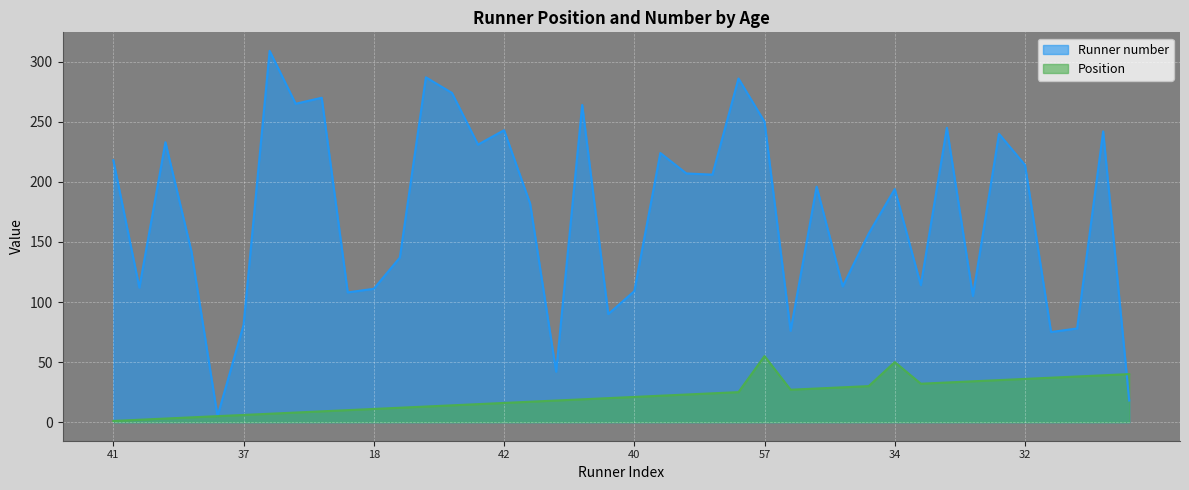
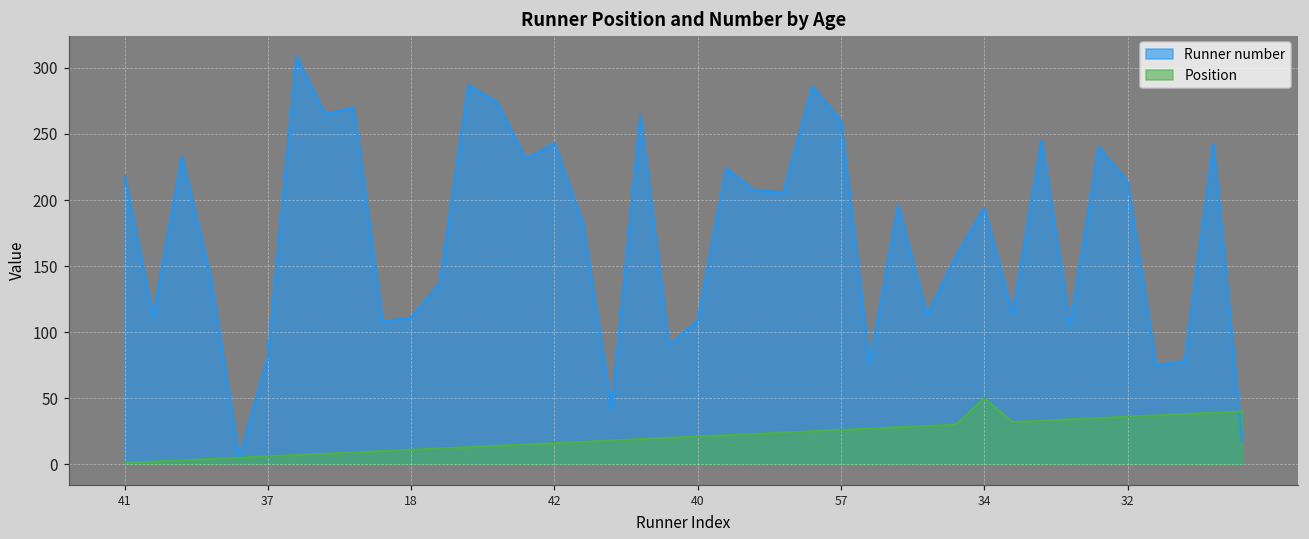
Runner number, 57: 250 -> 260
Position, 57: 55 -> 26
